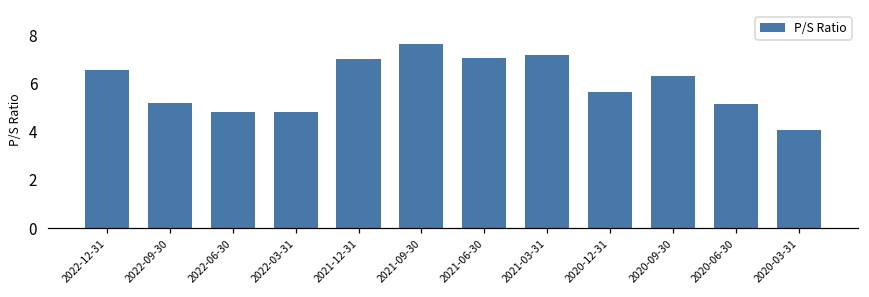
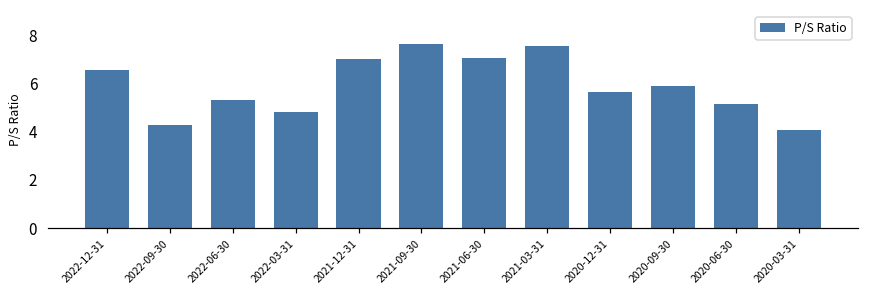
2022-09-30: 5.2 -> 4.3
2022-06-30: 4.8 -> 5.3
2021-03-31: 7.2 -> 7.6
2020-09-30: 6.3 -> 5.9
